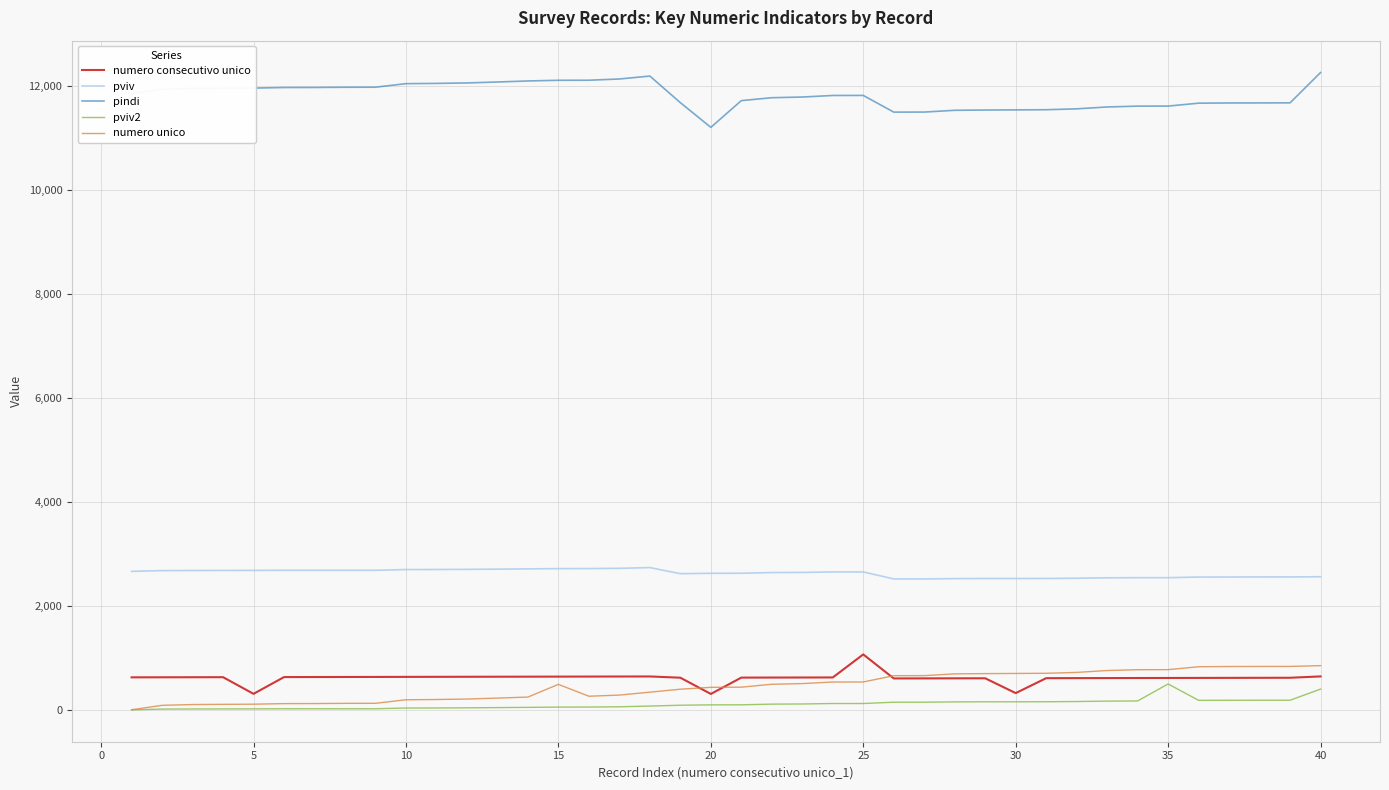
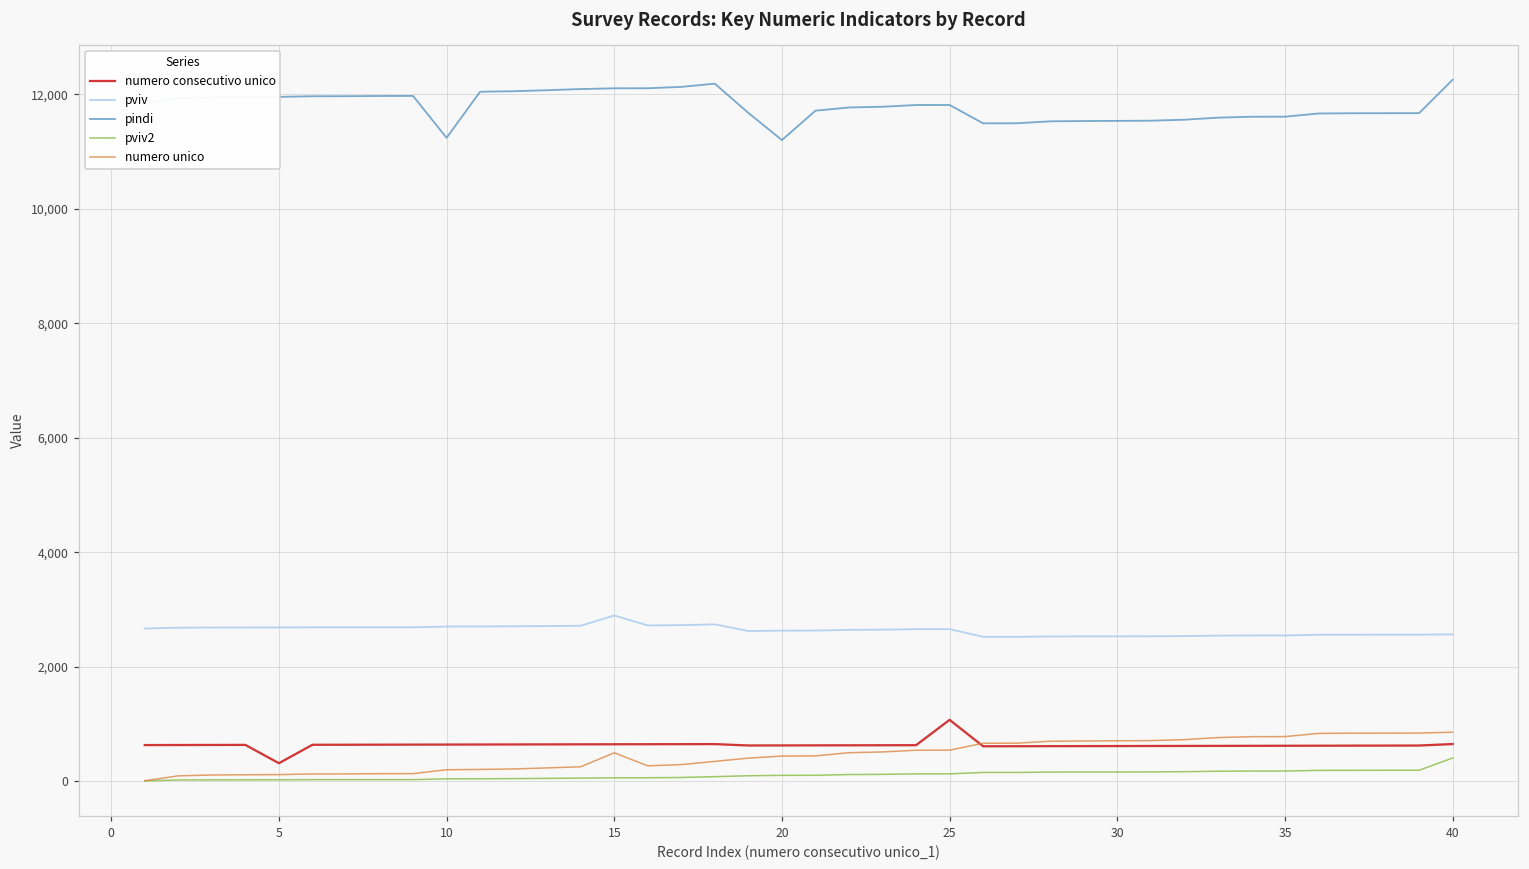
pindi, 10: 12,000 -> 11,200
pviv, 15: 2,700 -> 2,900
numero consecutivo unico, 20: 300 -> 600
numero consecutivo unico, 30: 300 -> 600
pviv2, 35: 500 -> 200
